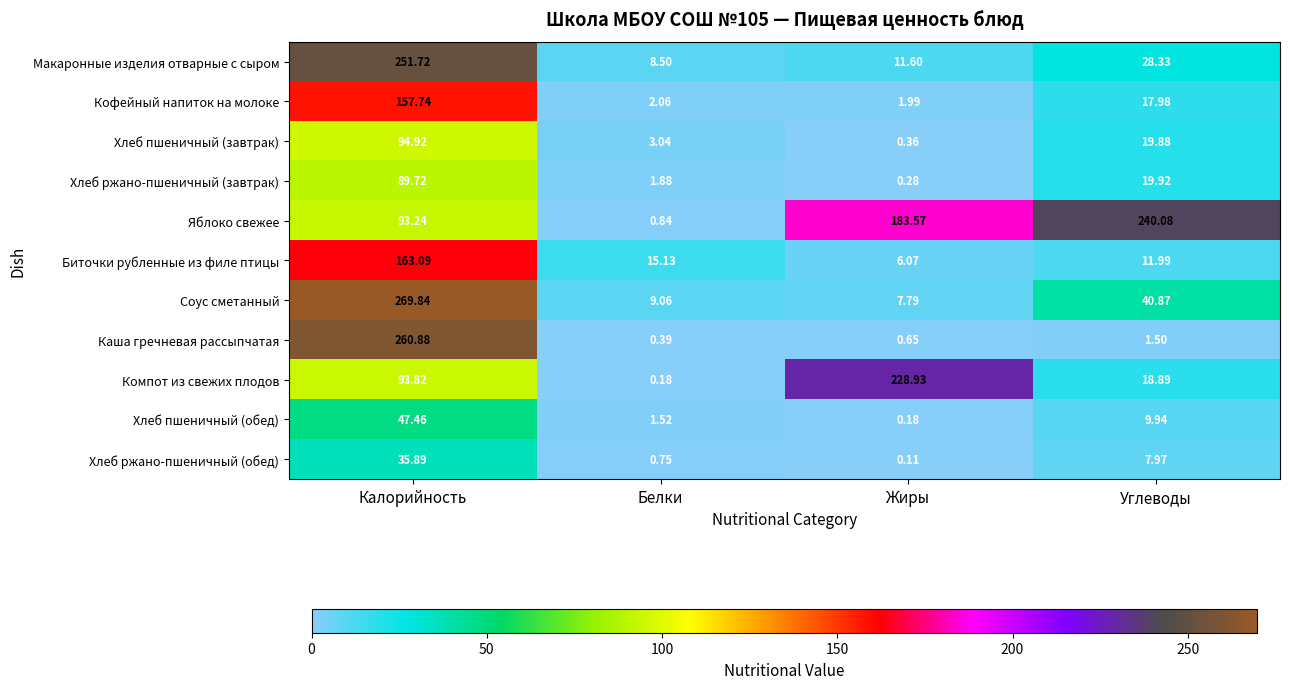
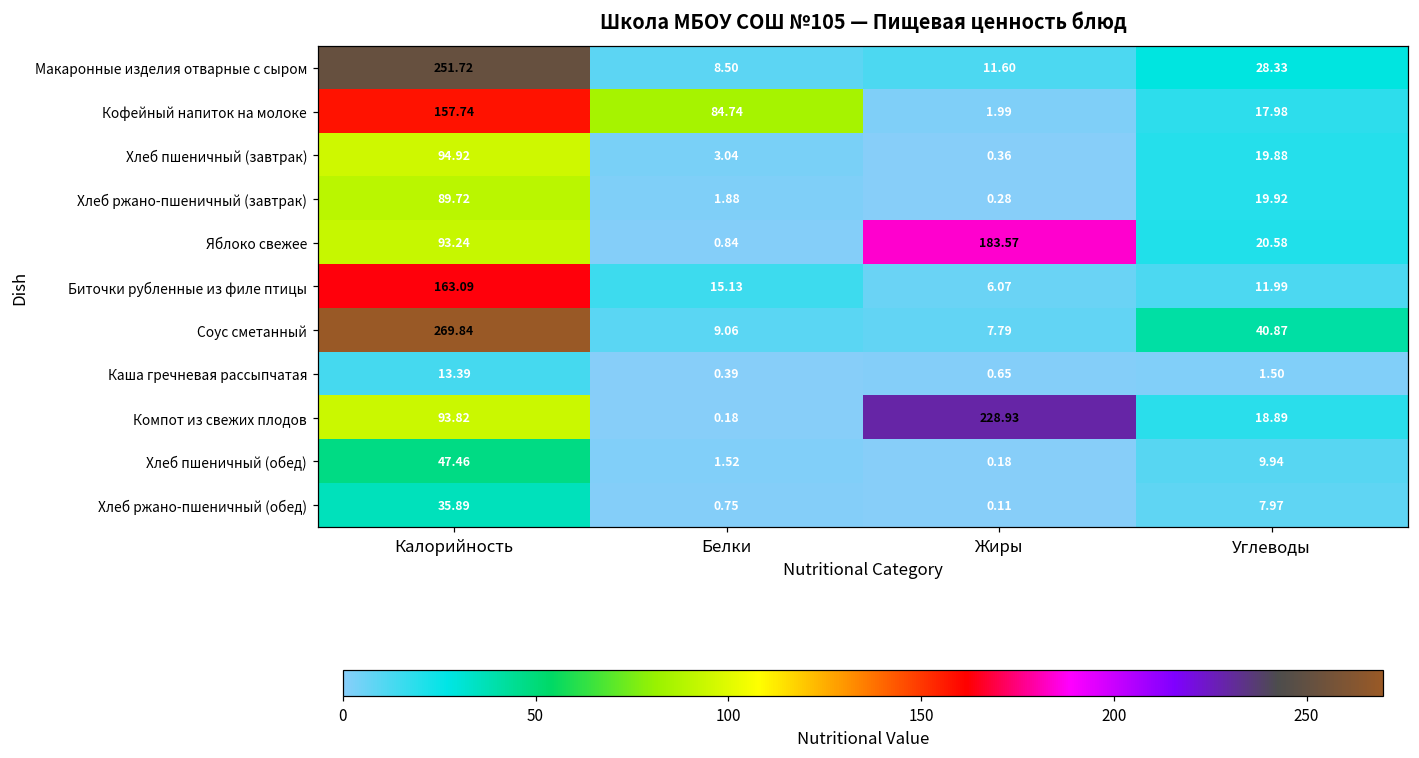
Кофейный напиток на молоке, Белки: 2.06 -> 84.74
Яблоко свежее, Углеводы: 240.08 -> 20.58
Каша гречневая рассыпчатая, Калорийность: 260.88 -> 13.39
